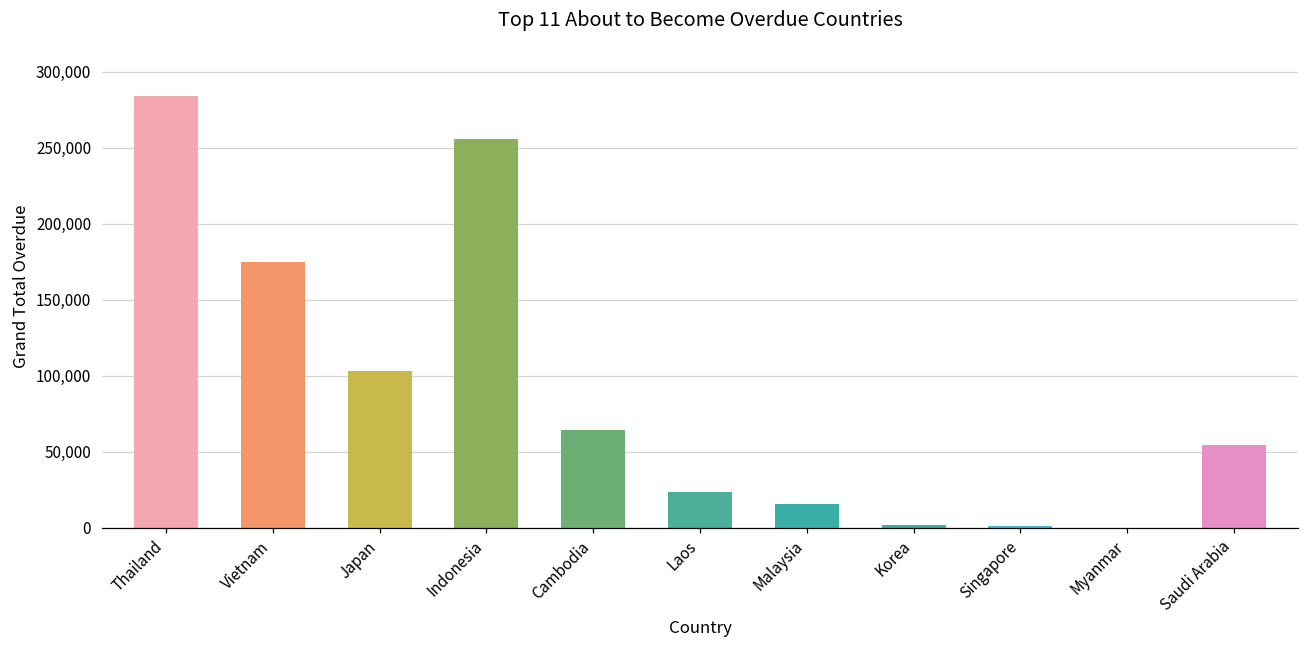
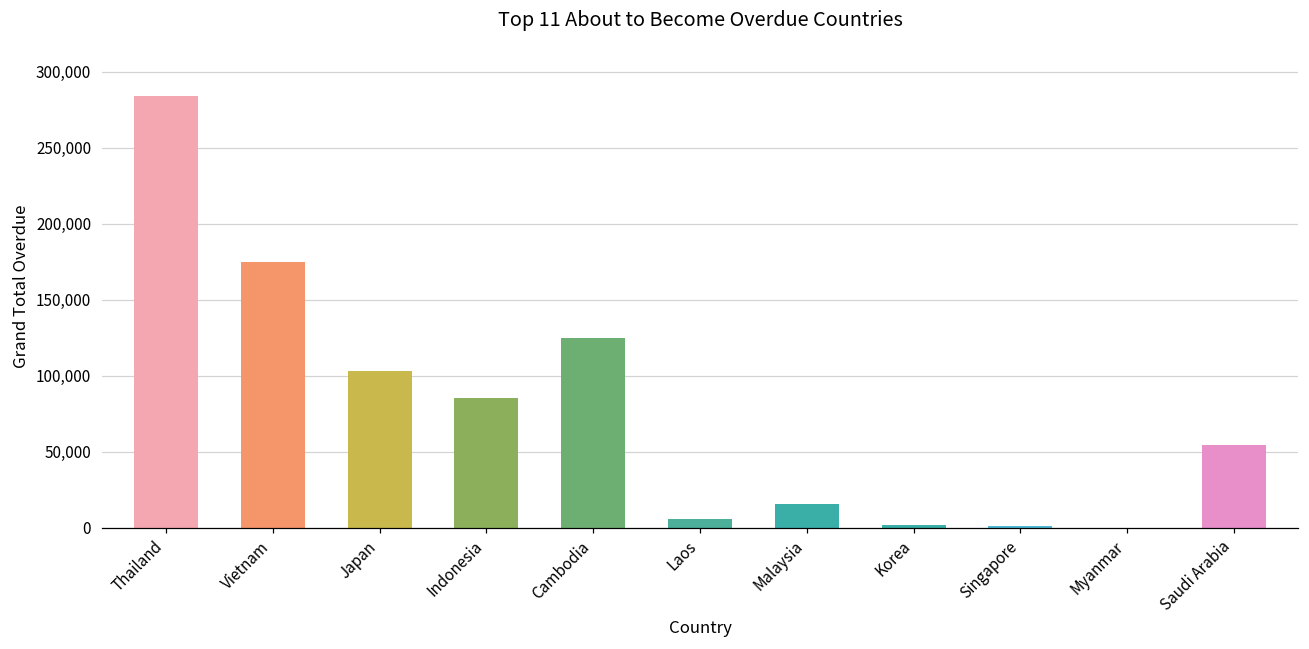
Indonesia: 256,000 -> 85,000
Cambodia: 65,000 -> 125,000
Laos: 23,000 -> 6,000
